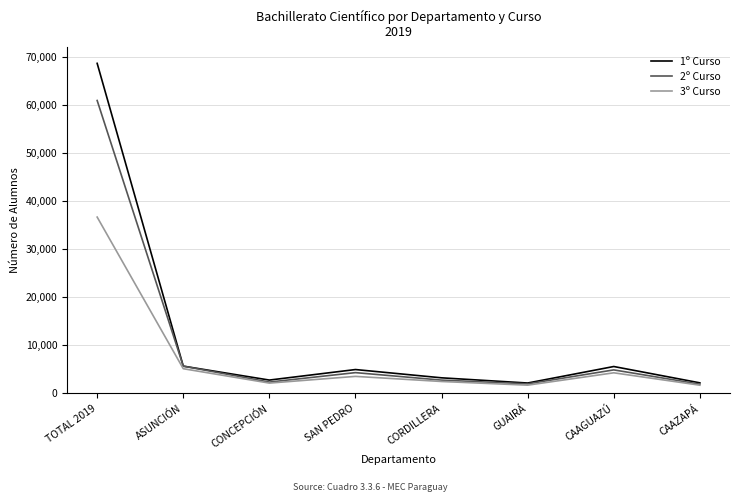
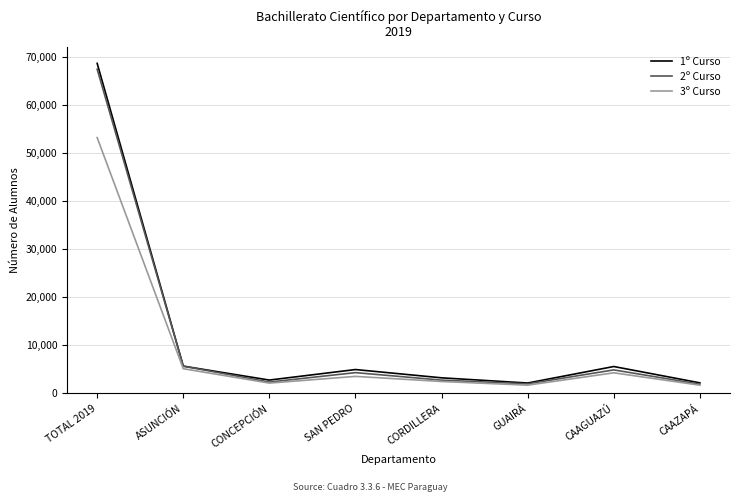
2º Curso, TOTAL 2019: 61,000 -> 67,000
3º Curso, TOTAL 2019: 37,000 -> 53,000
